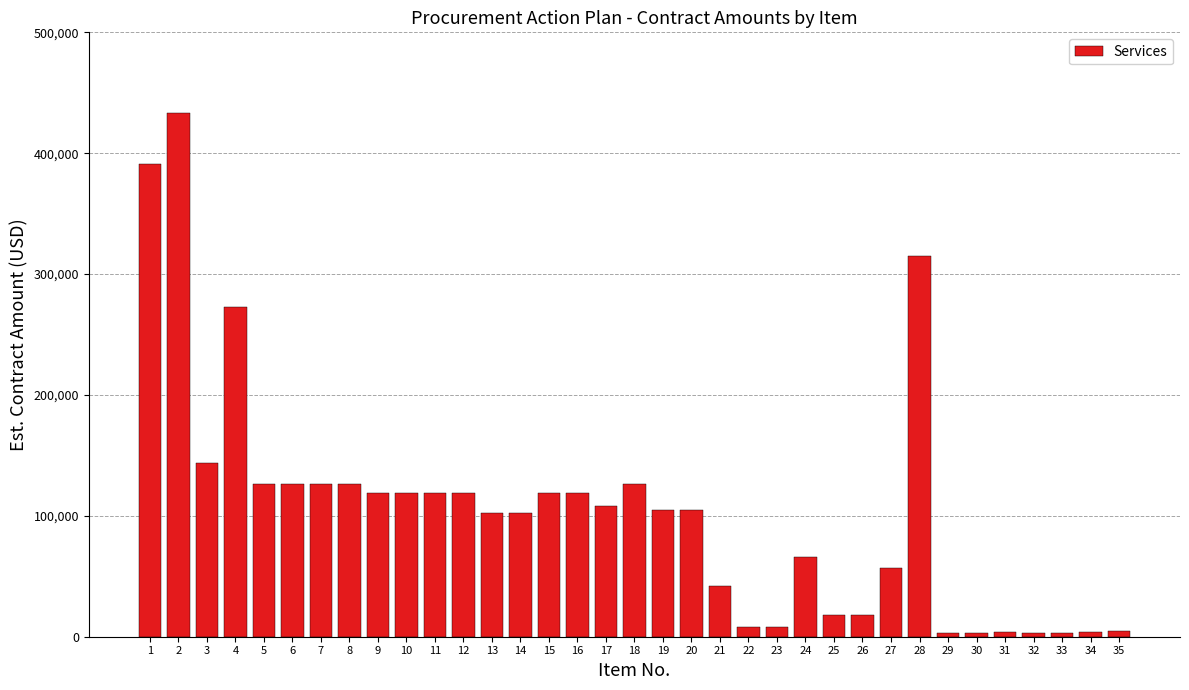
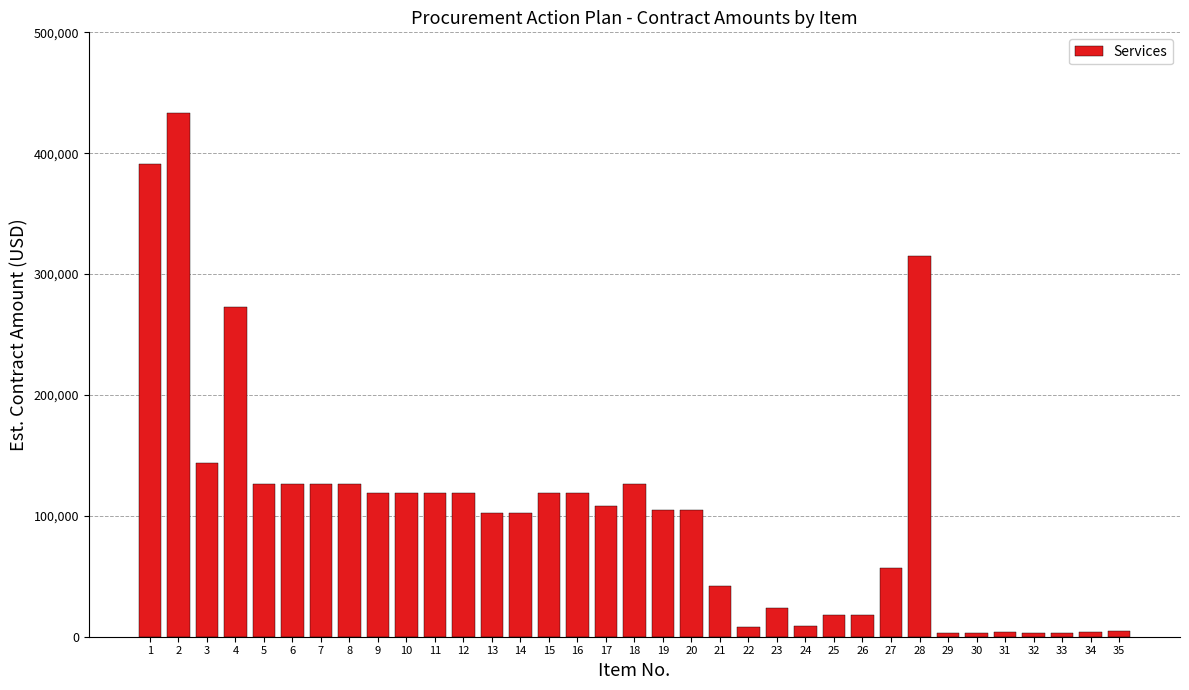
23: 8,000 -> 24,000
24: 66,000 -> 9,000
